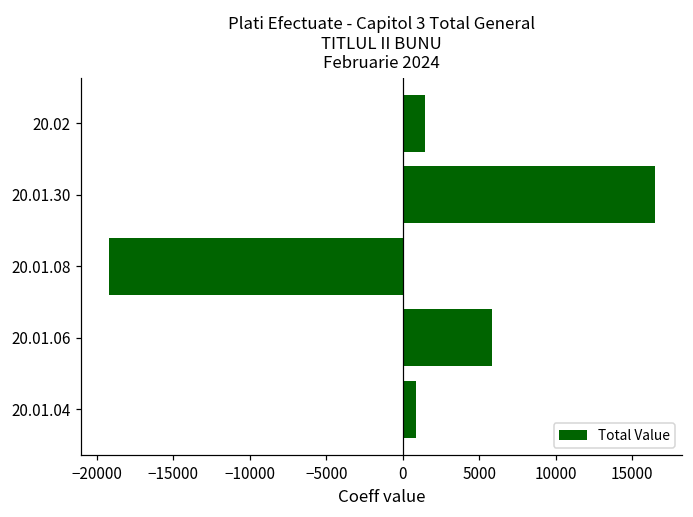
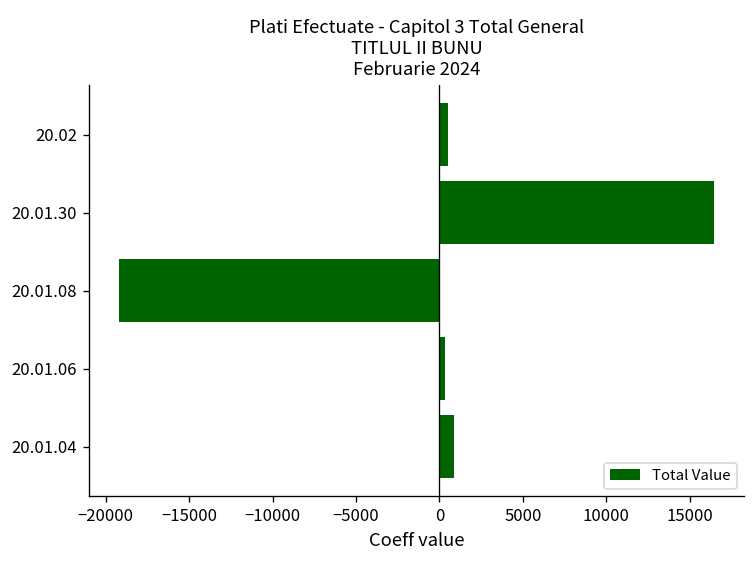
20.02: 1500 -> 500
20.01.06: 5800 -> 300
